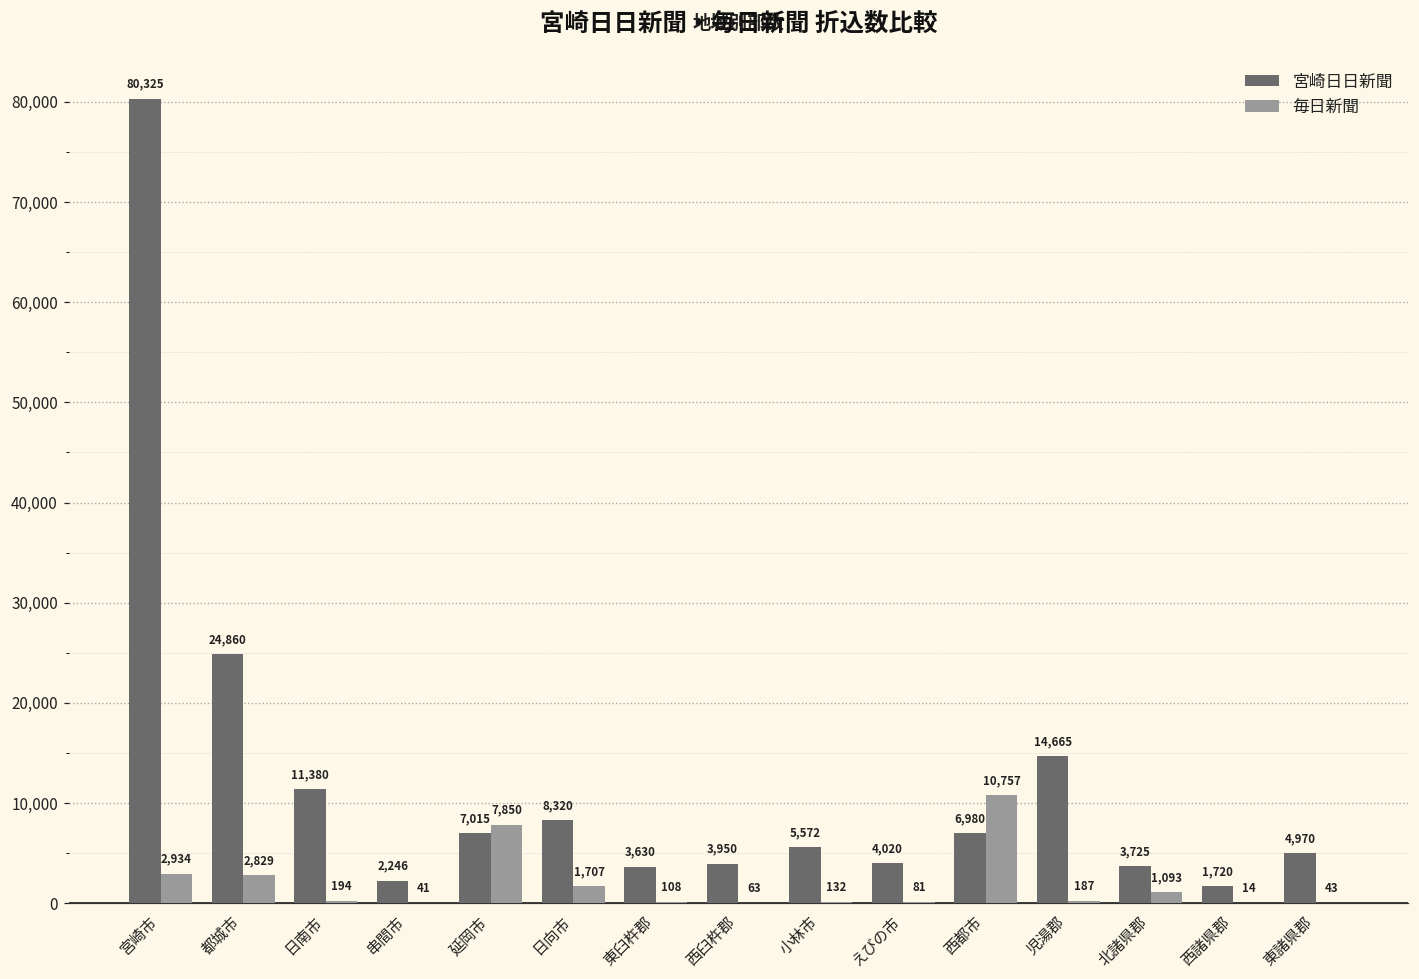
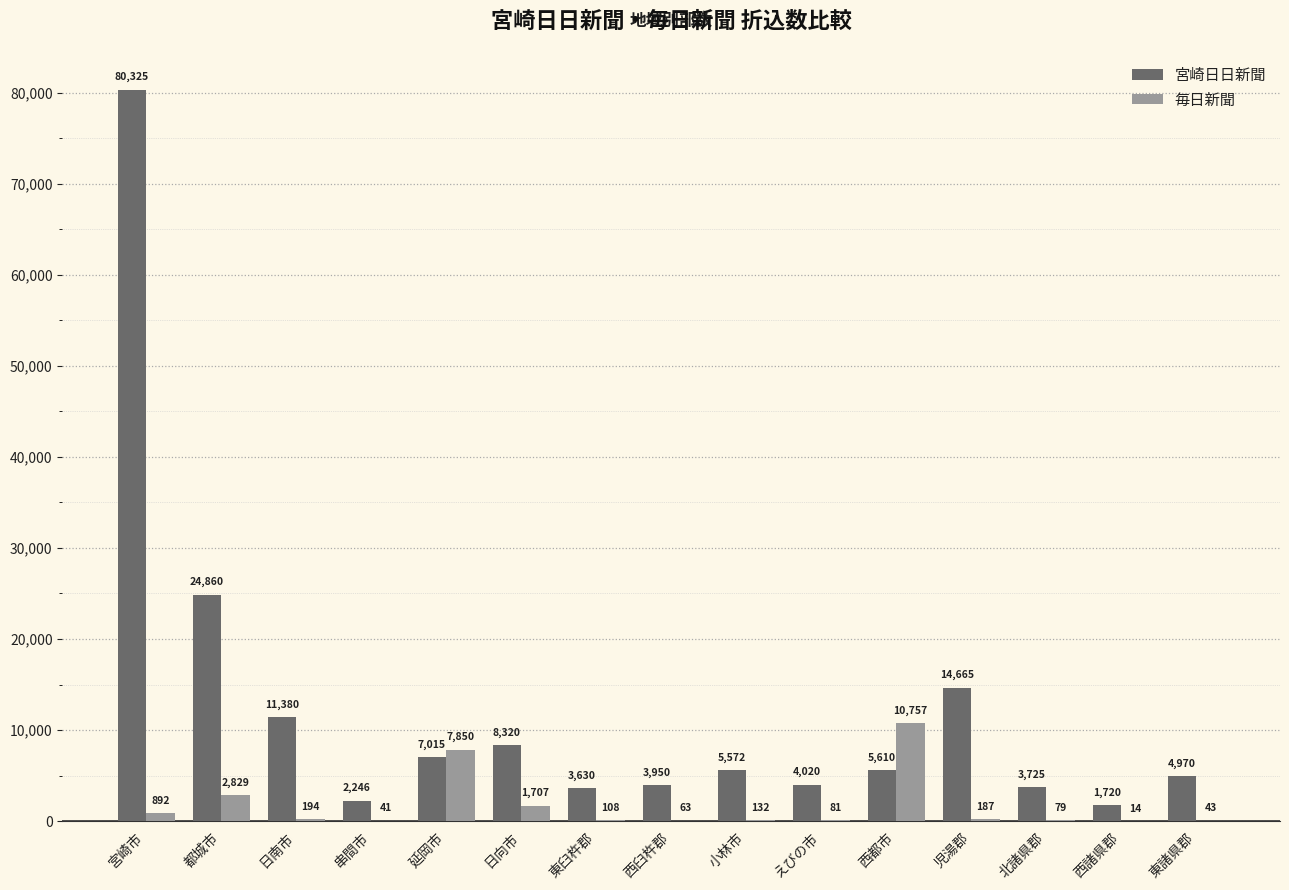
毎日新聞, 宮崎市: 2,934 -> 892
宮崎日日新聞, 西都市: 6,980 -> 5,610
毎日新聞, 北諸県郡: 1,093 -> 79
